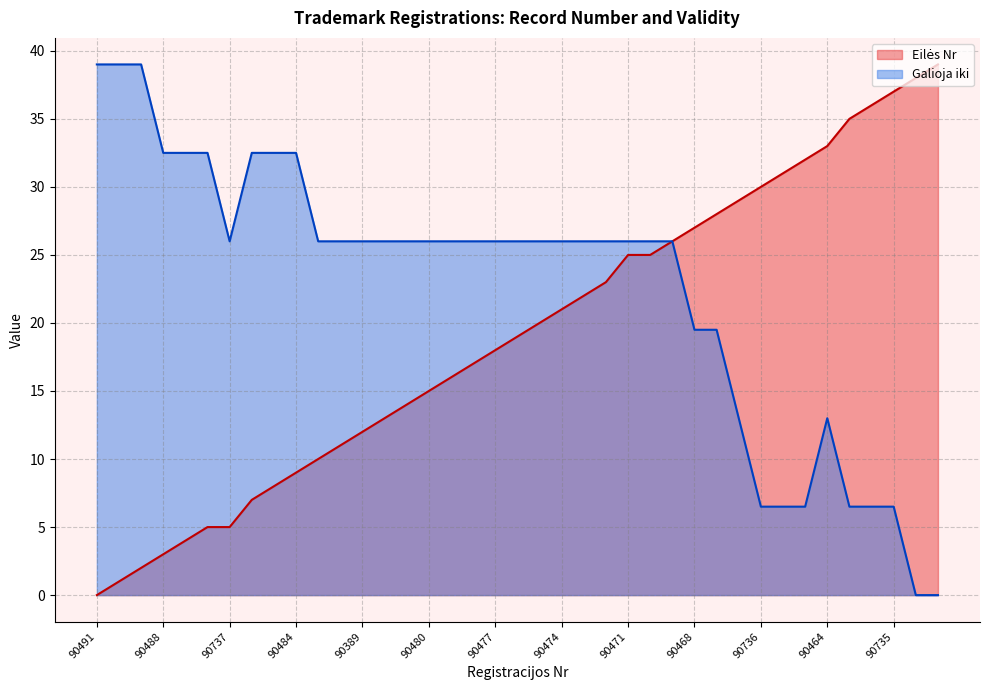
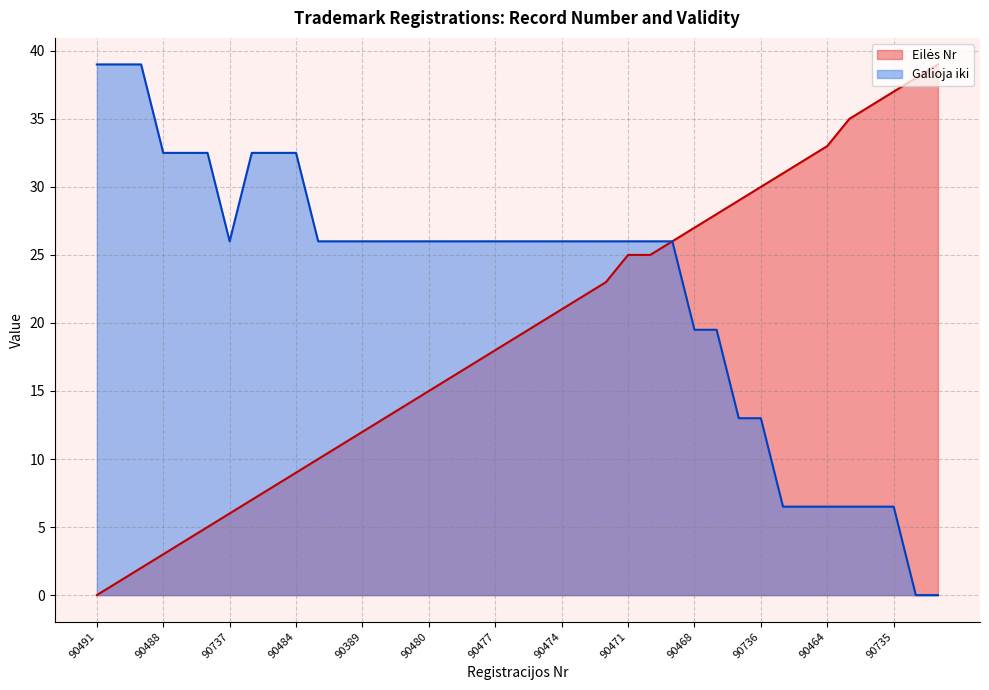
Eilės Nr, 90737: 5.0 -> 6.0
Galioja iki, 90736: 6.5 -> 13.0
Galioja iki, 90464: 13.0 -> 6.5
